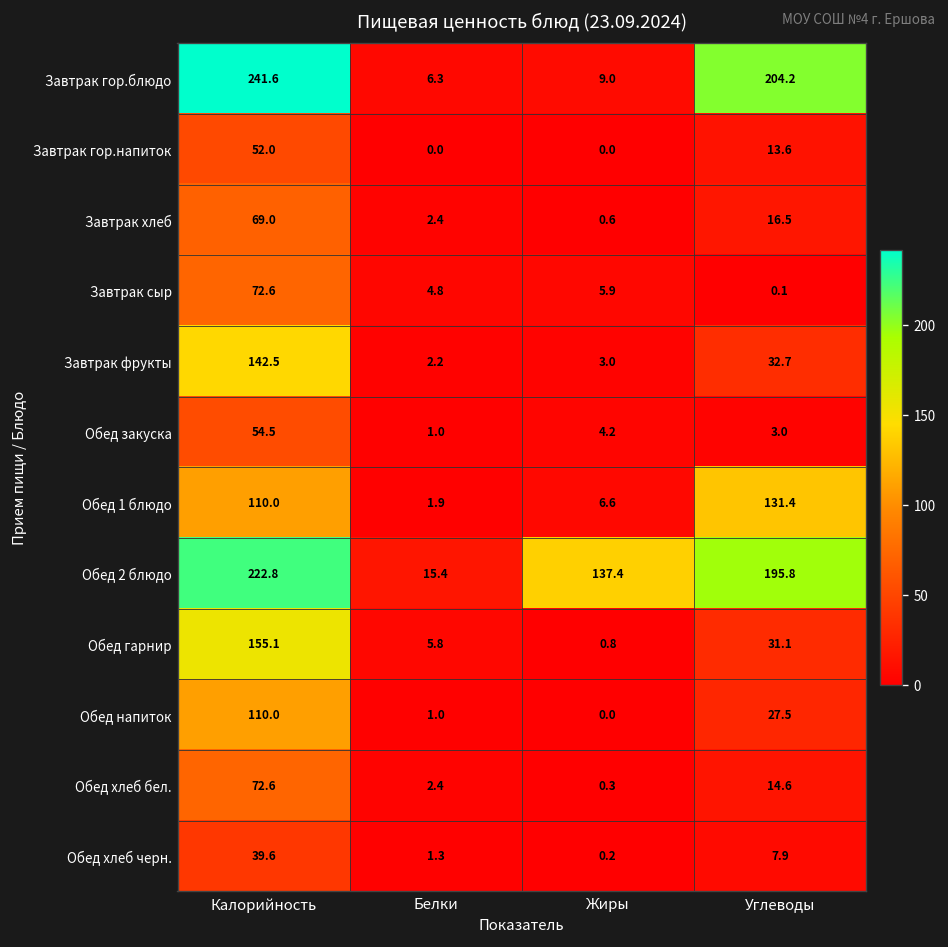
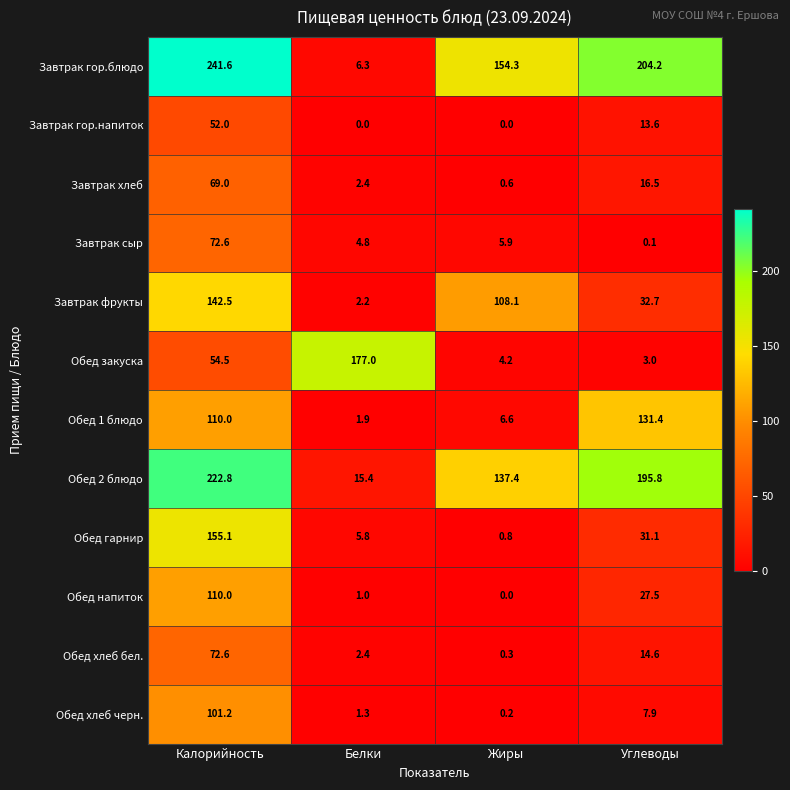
Завтрак гор.блюдо, Жиры: 9.0 -> 154.3
Завтрак фрукты, Жиры: 3.0 -> 108.1
Обед закуска, Белки: 1.0 -> 177.0
Обед хлеб черн., Калорийность: 39.6 -> 101.2
